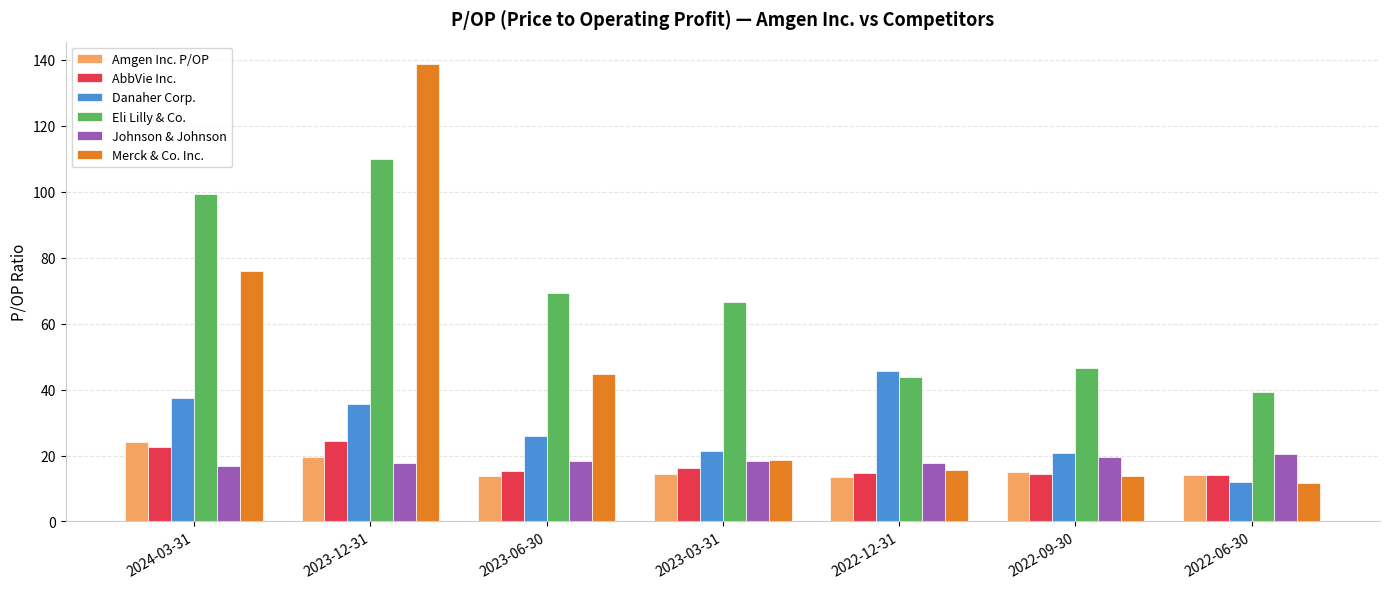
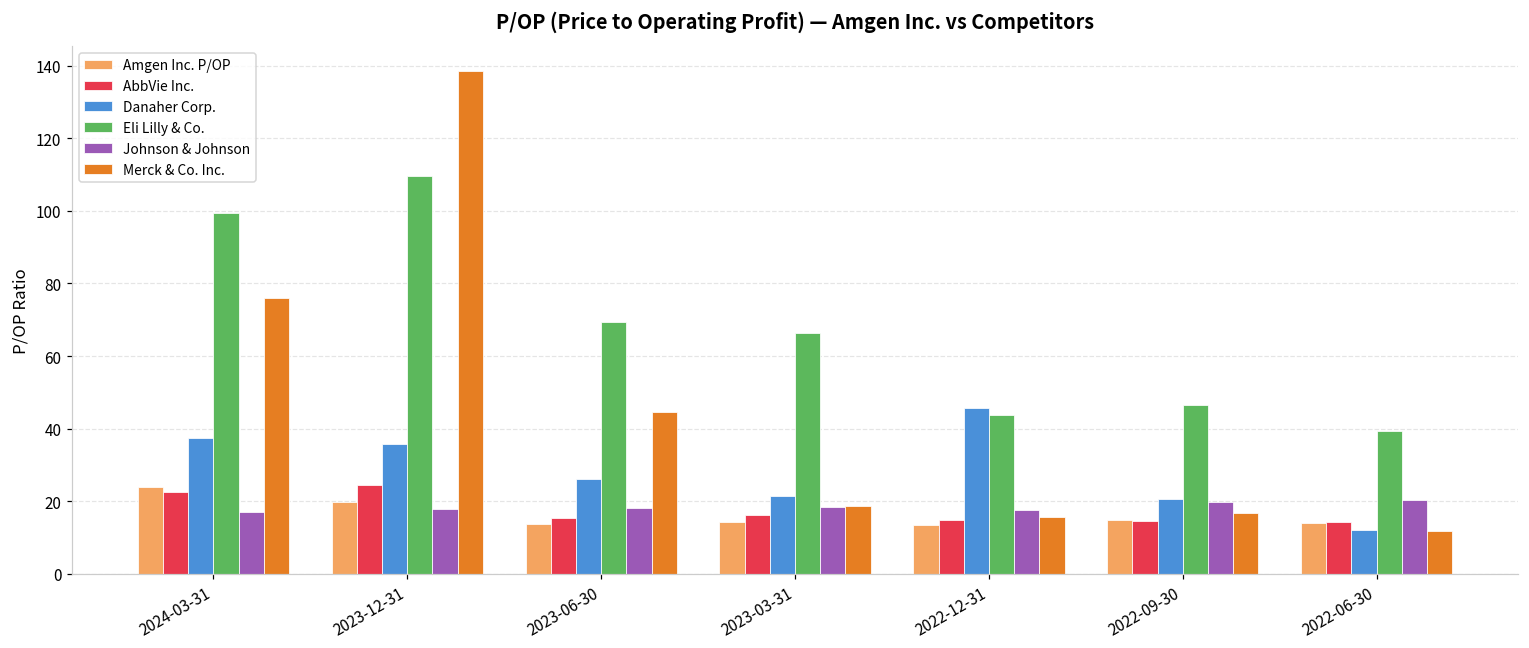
Merck & Co. Inc., 2022-09-30: 14 -> 17
